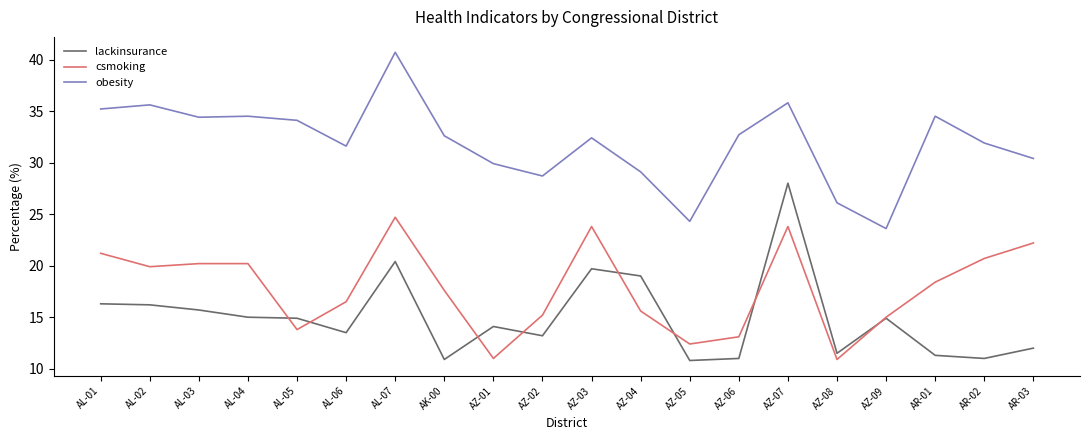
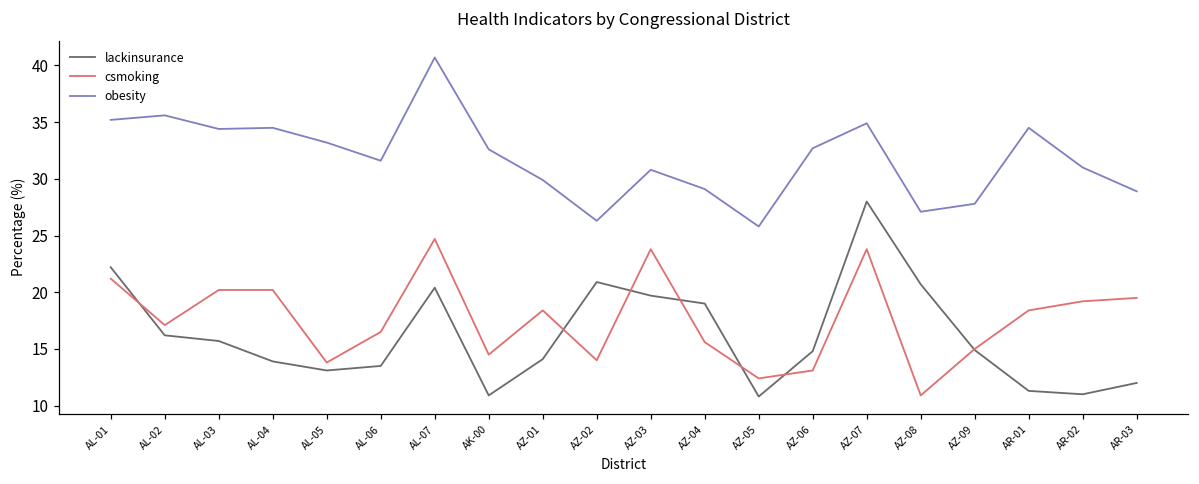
lackinsurance, AL-01: 16.3 -> 22.2
csmoking, AL-02: 19.9 -> 17.1
lackinsurance, AL-04: 15.0 -> 13.9
lackinsurance, AL-05: 14.9 -> 13.1
obesity, AL-05: 34.1 -> 33.2
csmoking, AK-00: 17.6 -> 14.5
csmoking, AZ-01: 11.0 -> 18.4
lackinsurance, AZ-02: 13.2 -> 20.9
csmoking, AZ-02: 15.2 -> 14.0
obesity, AZ-02: 28.7 -> 26.3
obesity, AZ-03: 32.4 -> 30.8
obesity, AZ-05: 24.3 -> 25.8
lackinsurance, AZ-06: 11.0 -> 14.8
obesity, AZ-07: 35.8 -> 34.9
lackinsurance, AZ-08: 11.5 -> 20.7
obesity, AZ-08: 26.1 -> 27.1
obesity, AZ-09: 23.6 -> 27.8
csmoking, AR-02: 20.7 -> 19.2
obesity, AR-02: 31.9 -> 31.0
csmoking, AR-03: 22.2 -> 19.5
obesity, AR-03: 30.4 -> 28.9
